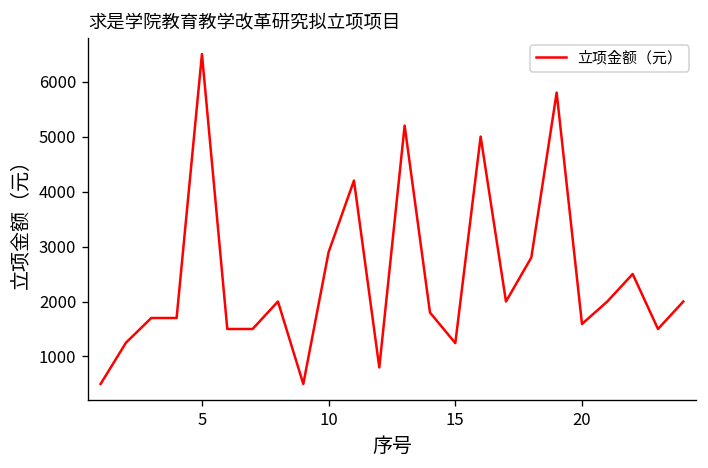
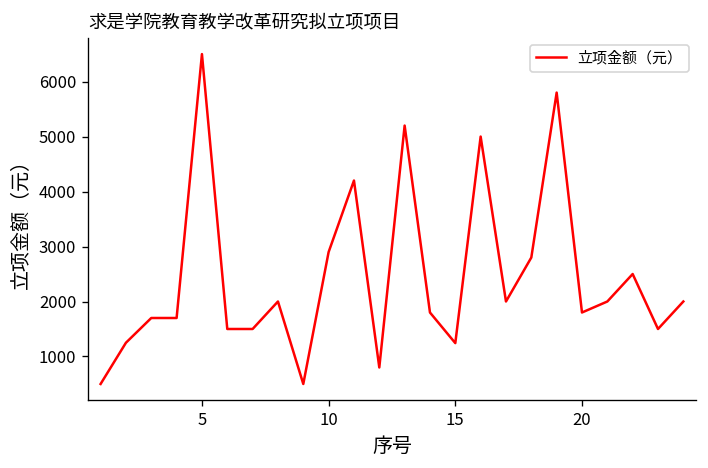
20: 1600 -> 1800
